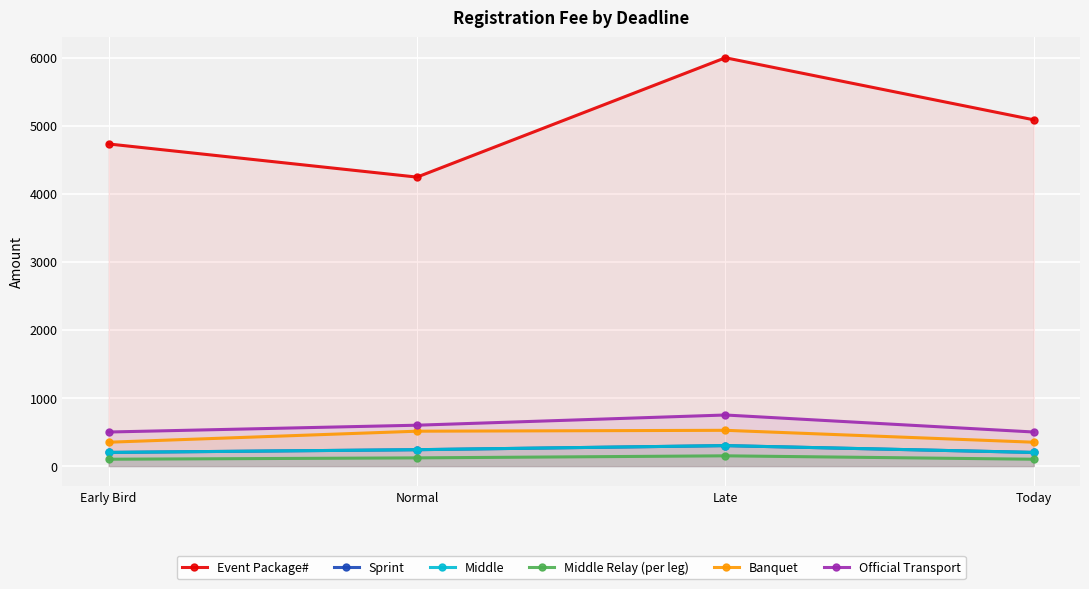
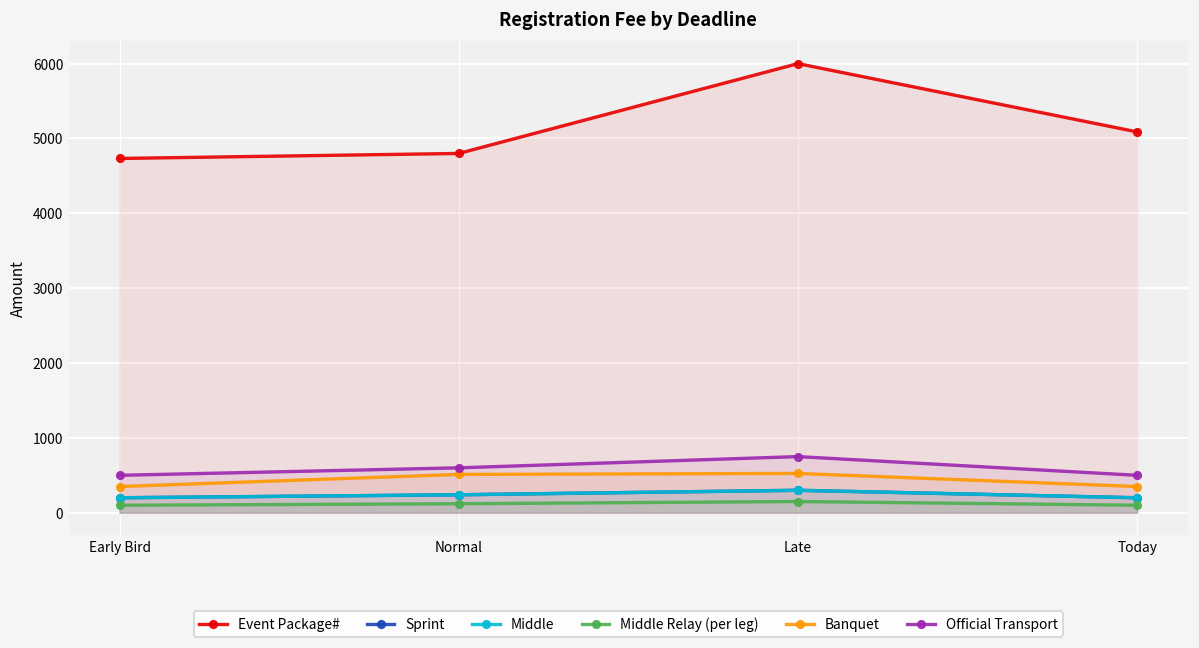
Event Package#, Normal: 4200 -> 4800
